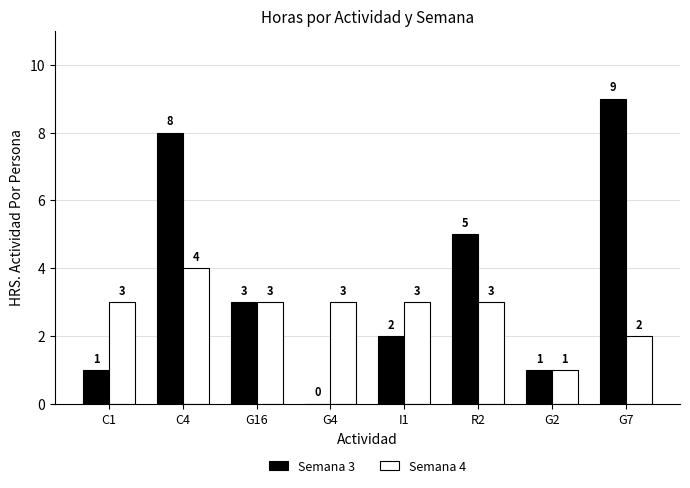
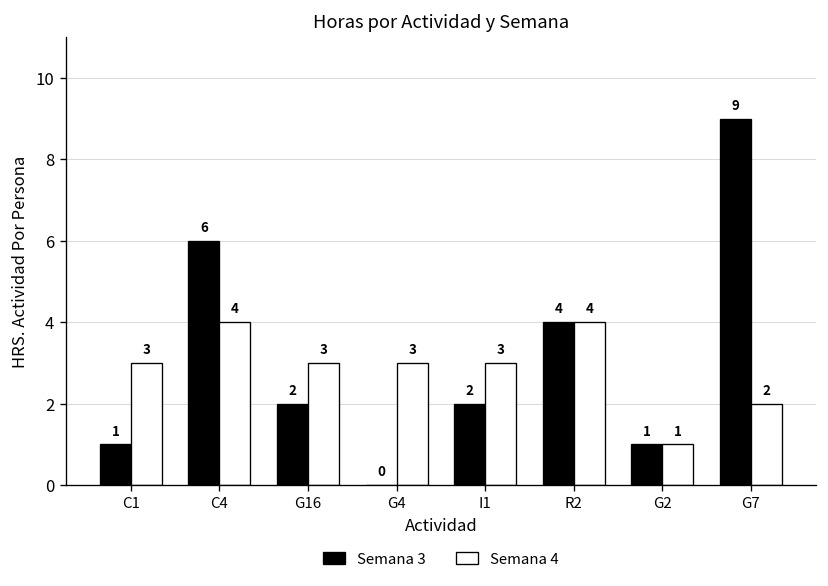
Semana 3, C4: 8 -> 6
Semana 3, G16: 3 -> 2
Semana 3, R2: 5 -> 4
Semana 4, R2: 3 -> 4
